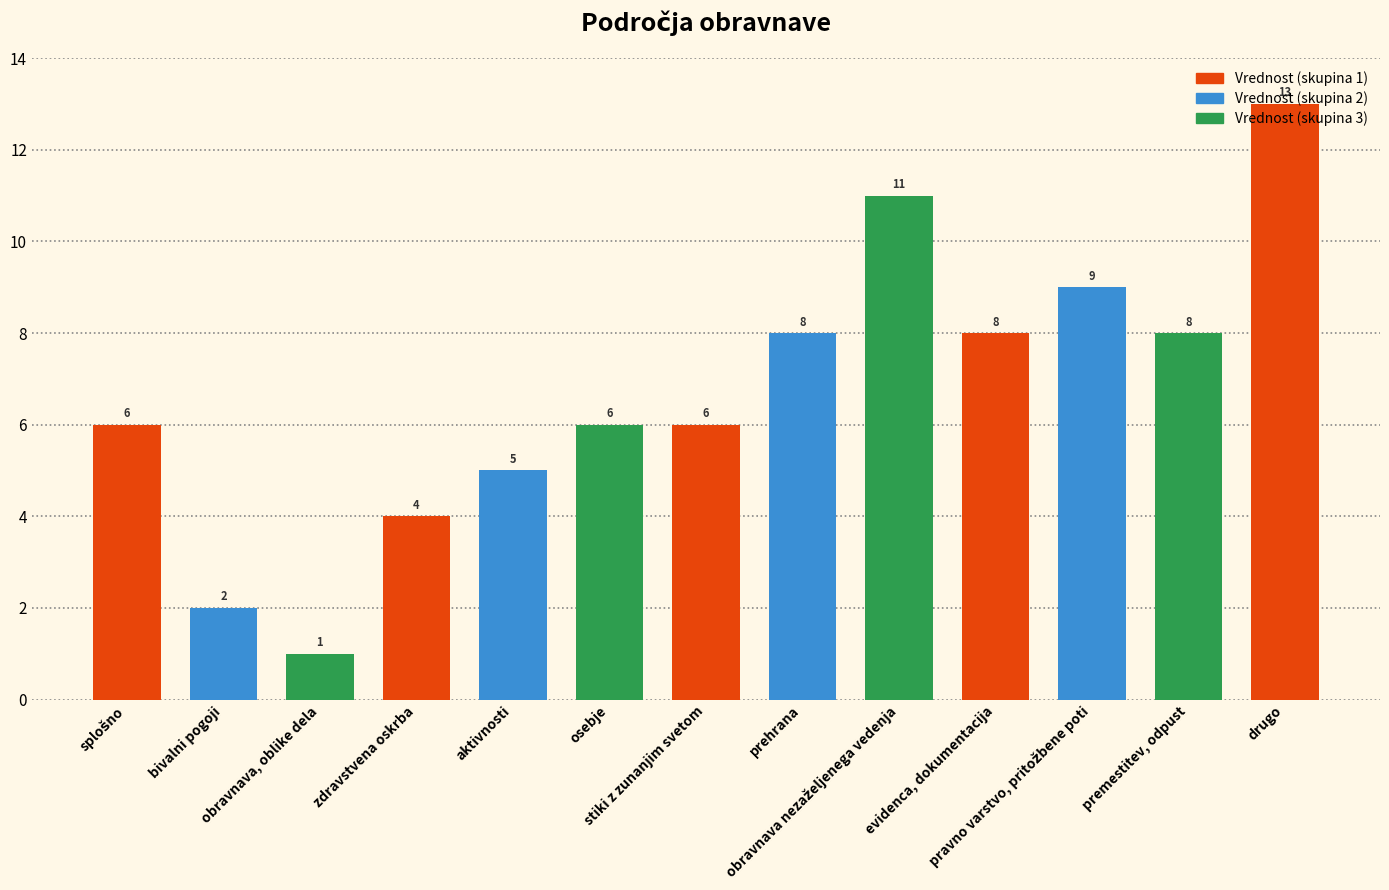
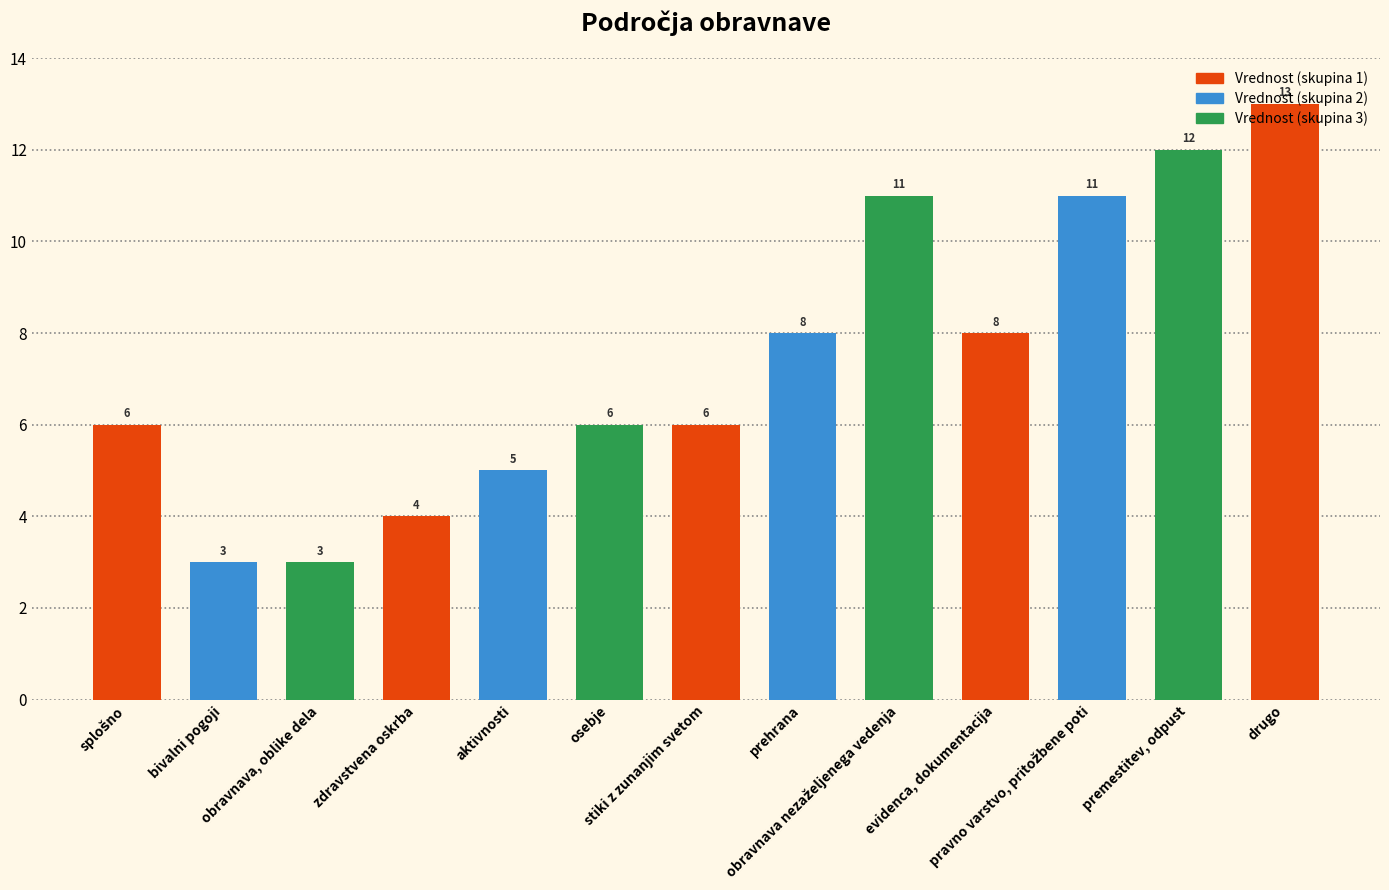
bivalni pogoji: 2 -> 3
obravnava, oblike dela: 1 -> 3
pravno varstvo, pritožbene poti: 9 -> 11
premestitev, odpust: 8 -> 12
